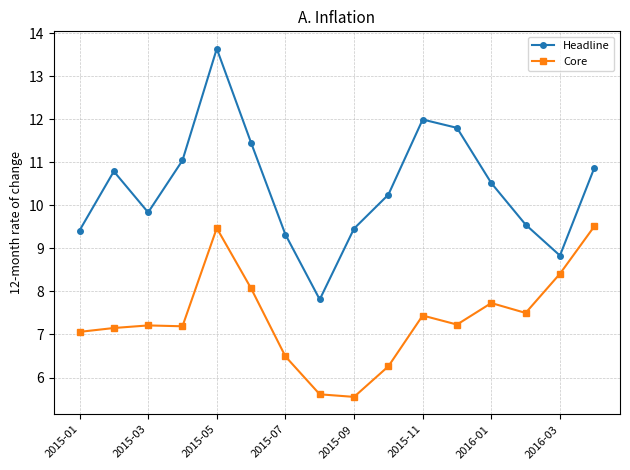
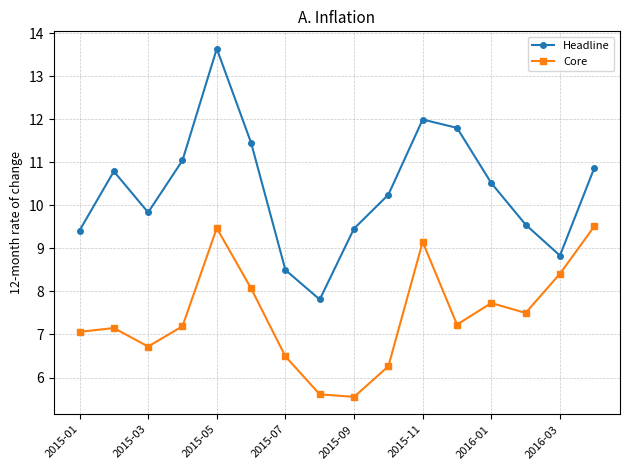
Core, 2015-03: 7.2 -> 6.7
Headline, 2015-07: 9.3 -> 8.5
Core, 2015-11: 7.4 -> 9.2
